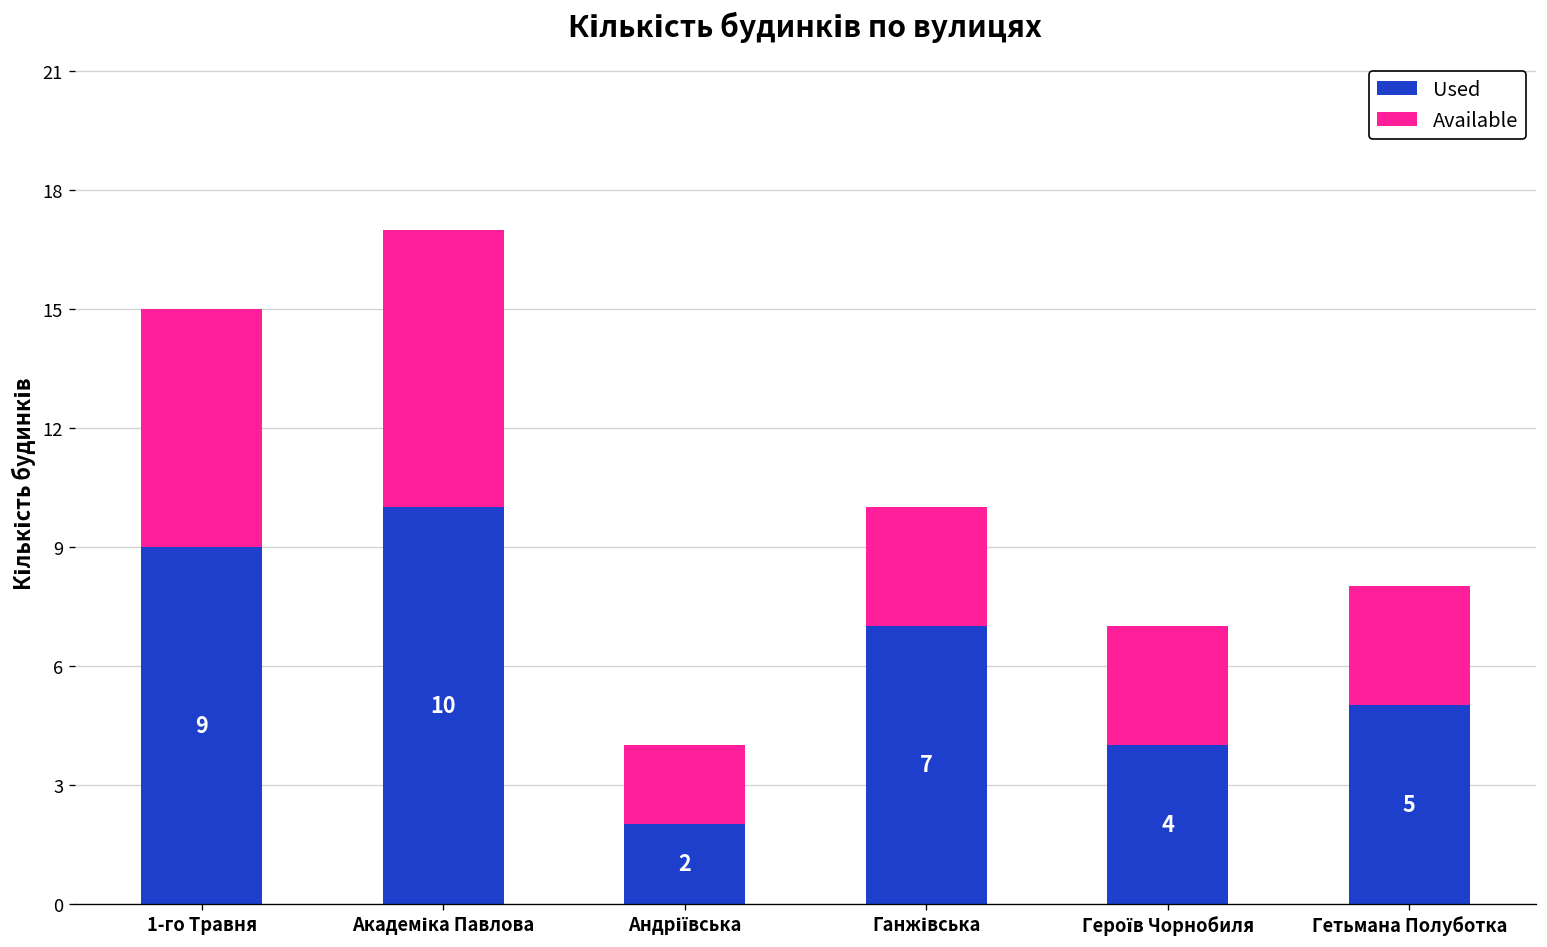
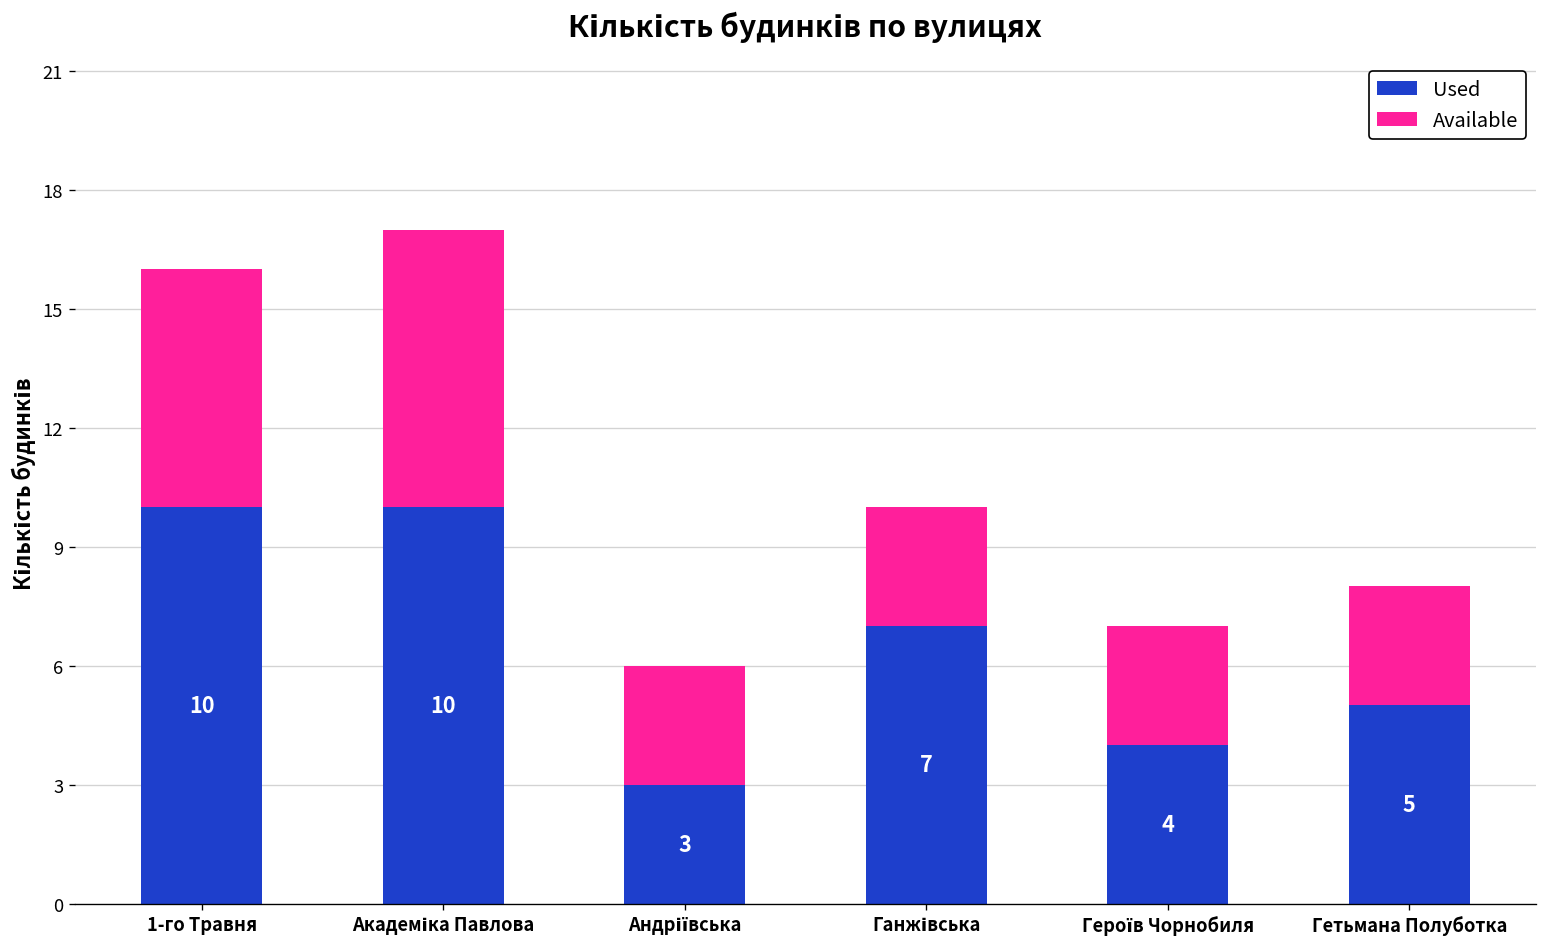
Used, 1-го Травня: 9 -> 10
Used, Андріївська: 2 -> 3
Available, Андріївська: 2 -> 3
